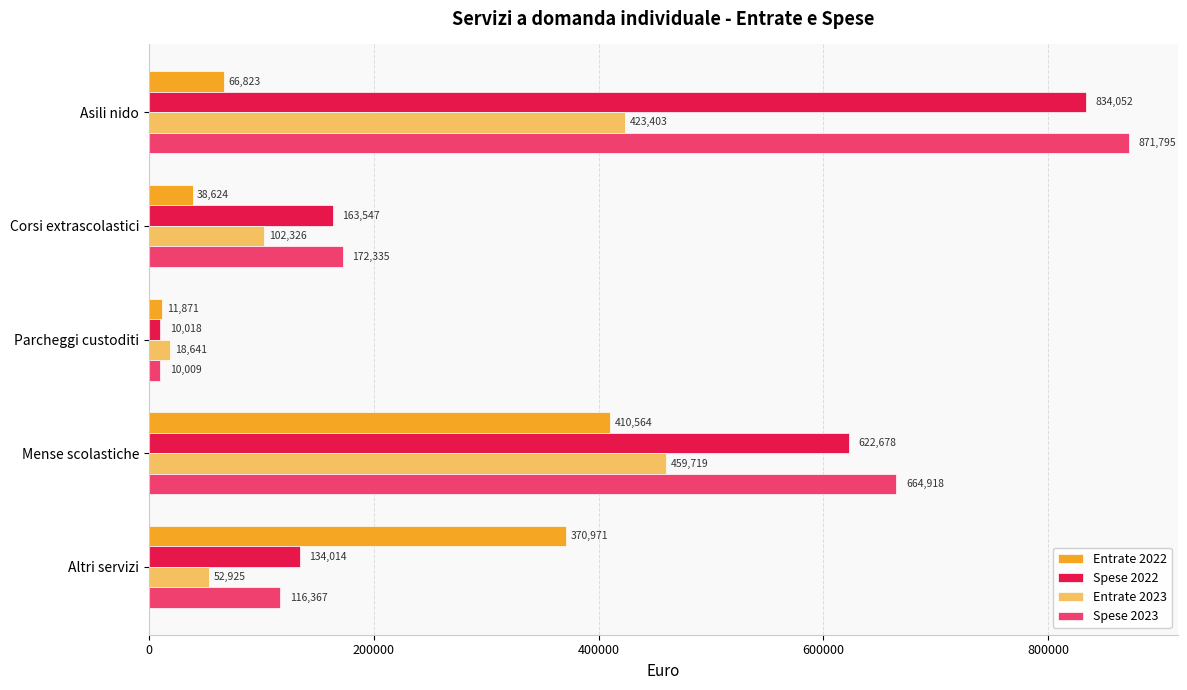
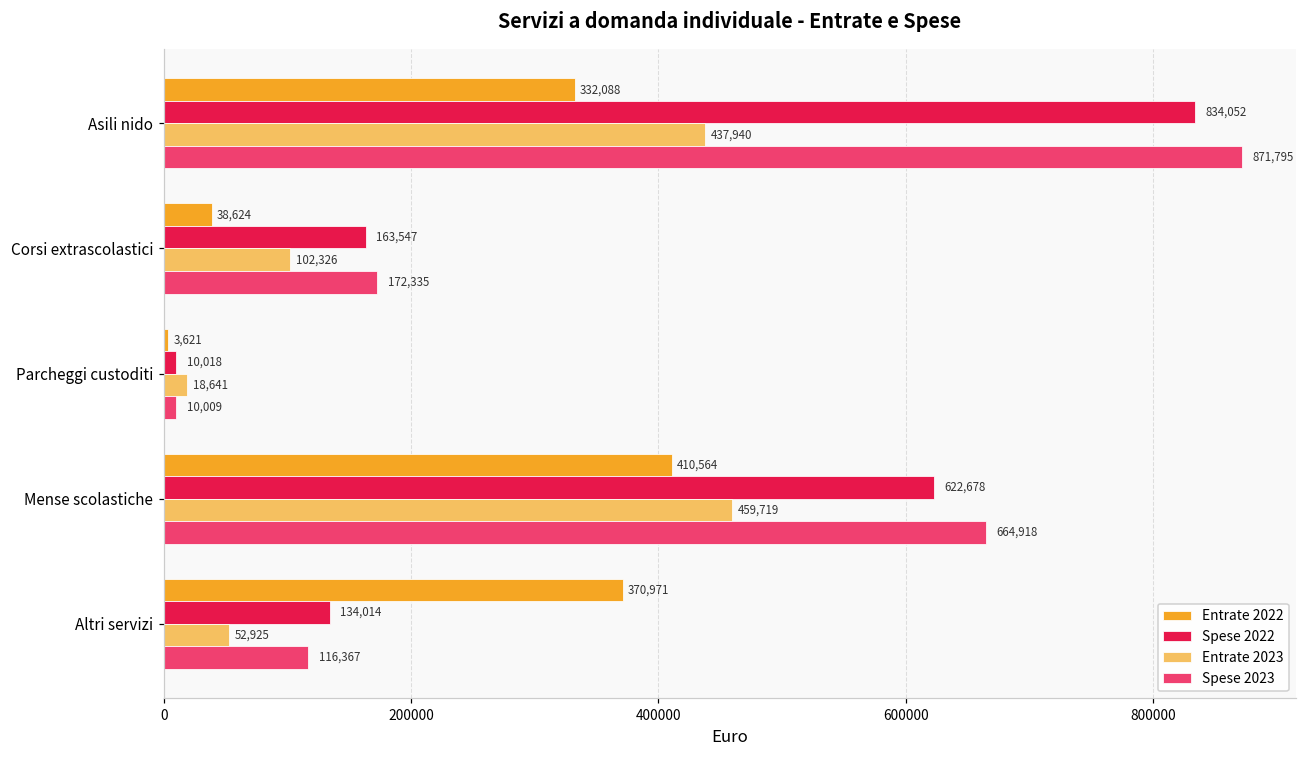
Entrate 2022, Asili nido: 66,823 -> 332,088
Entrate 2023, Asili nido: 423,403 -> 437,940
Entrate 2022, Parcheggi custoditi: 11,871 -> 3,621
